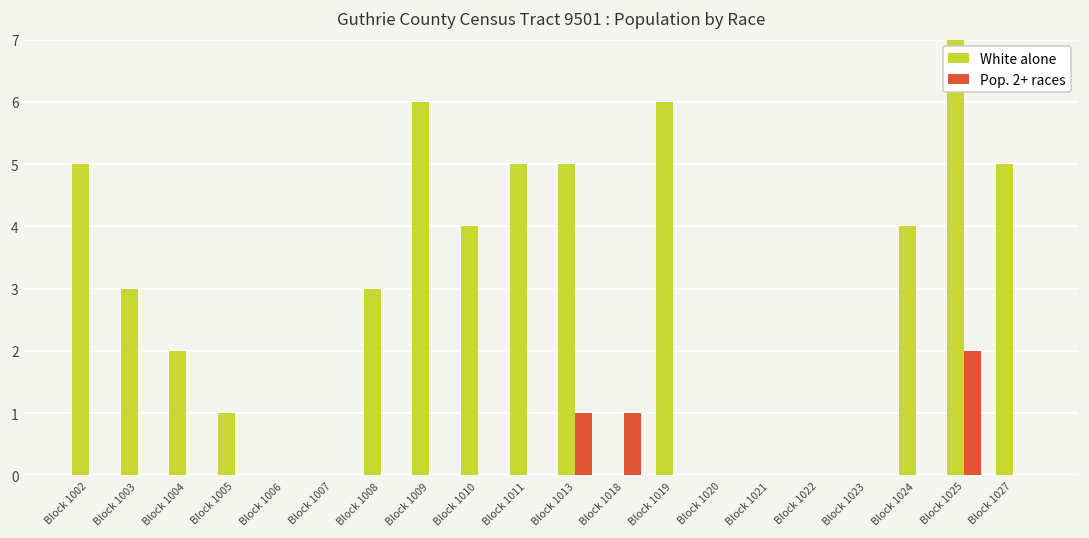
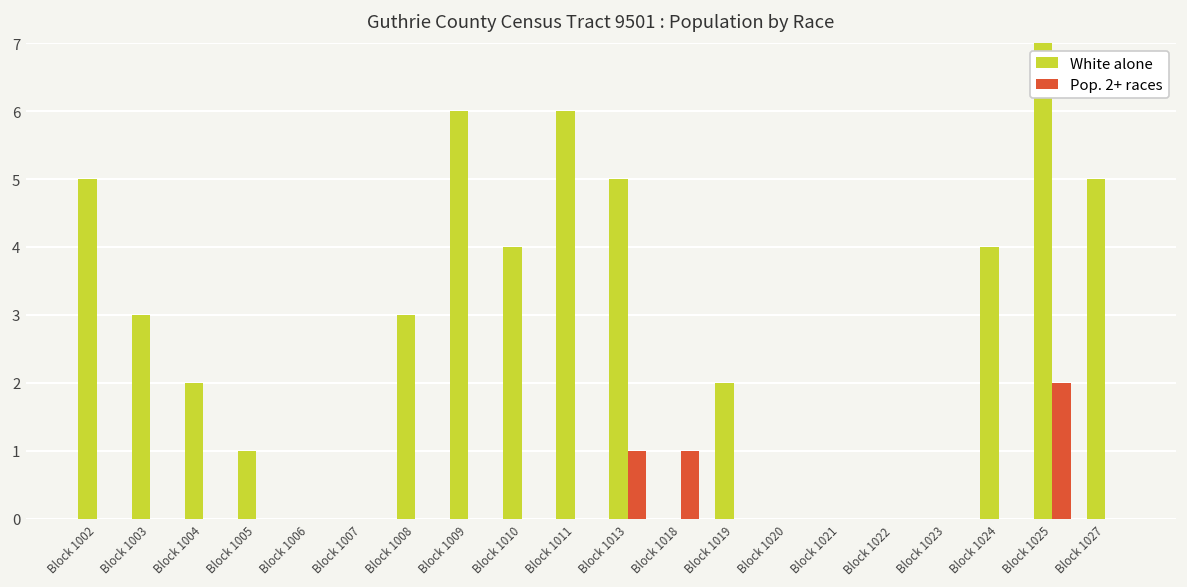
White alone, Block 1011: 5 -> 6
White alone, Block 1019: 6 -> 2
